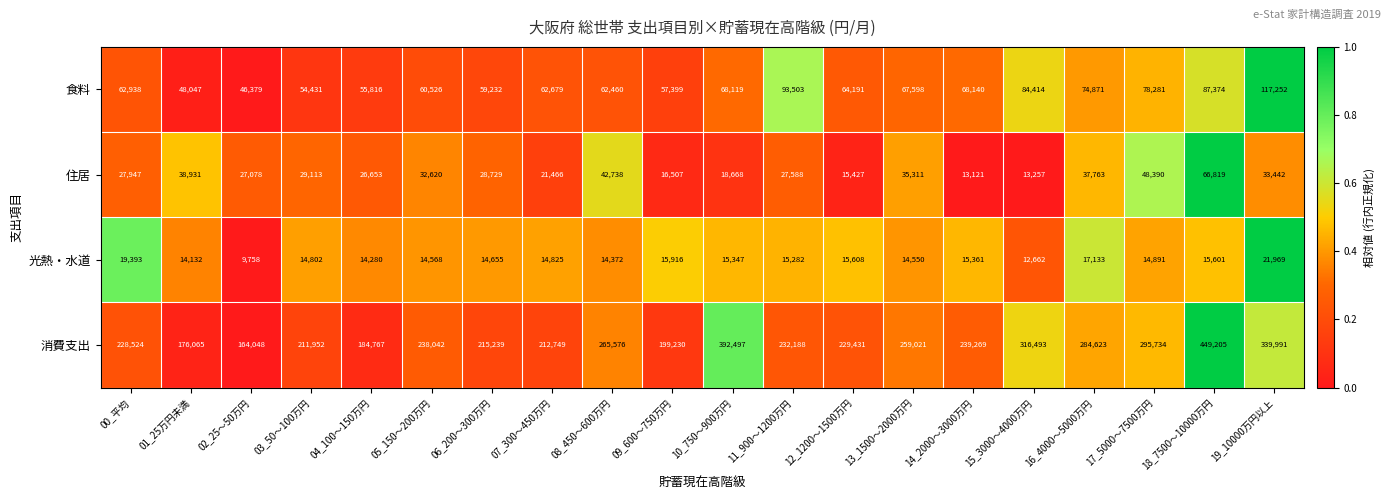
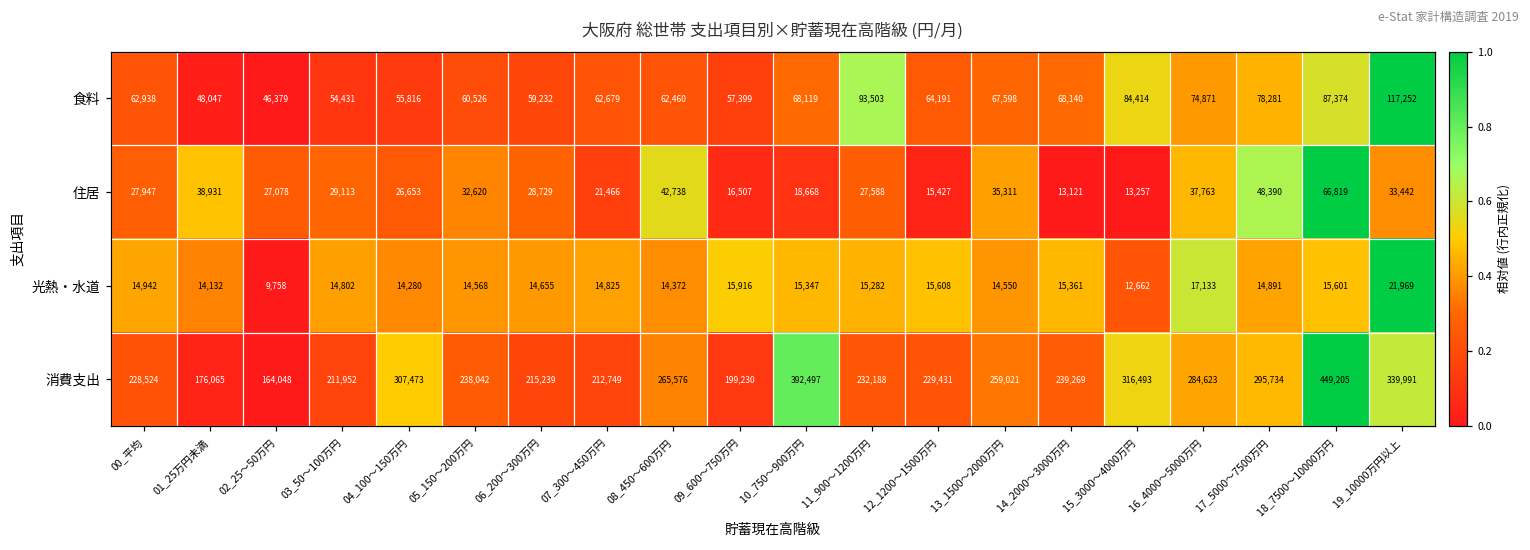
光熱・水道, 00_平均: 19,393 -> 14,942
消費支出, 04_100～150万円: 184,767 -> 307,473
